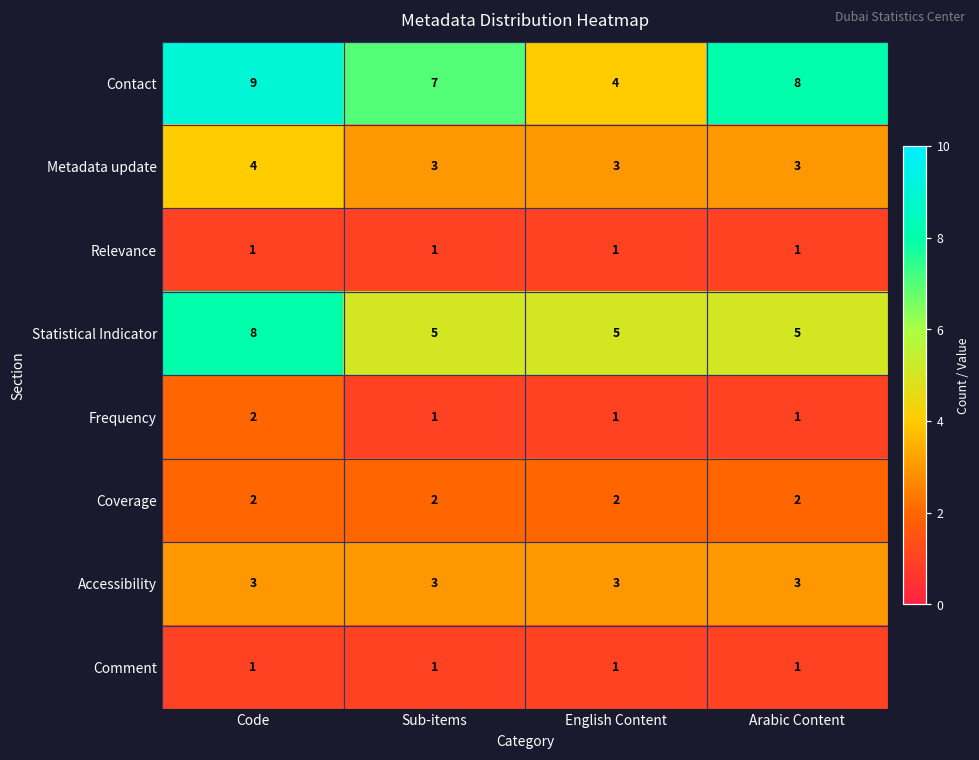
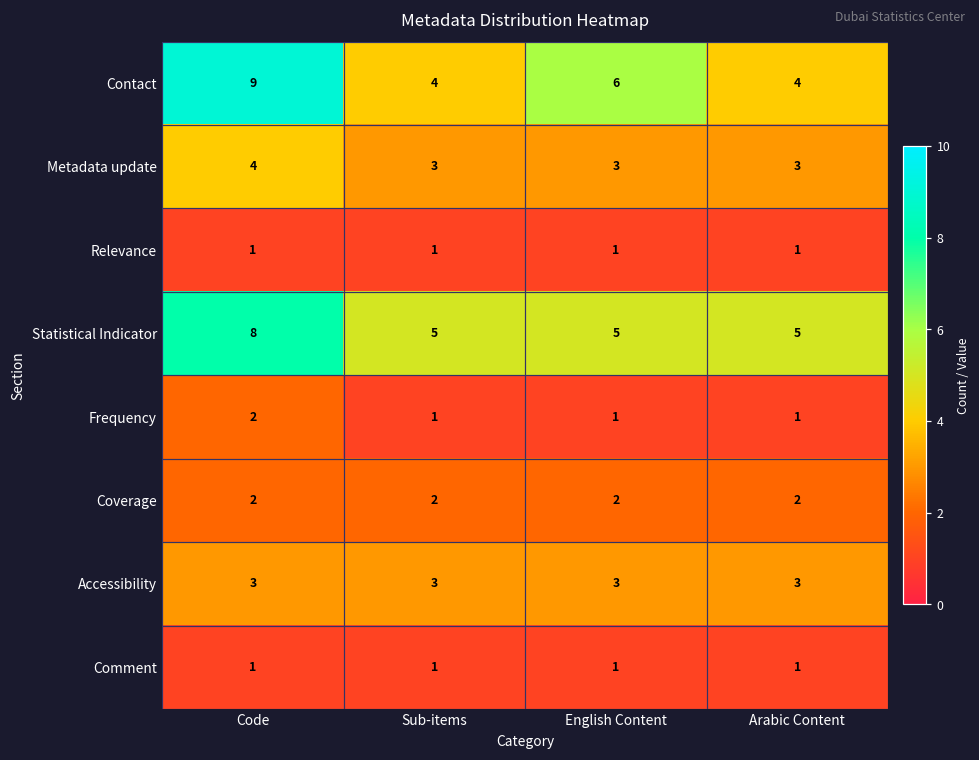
Contact, Sub-items: 7 -> 4
Contact, English Content: 4 -> 6
Contact, Arabic Content: 8 -> 4
